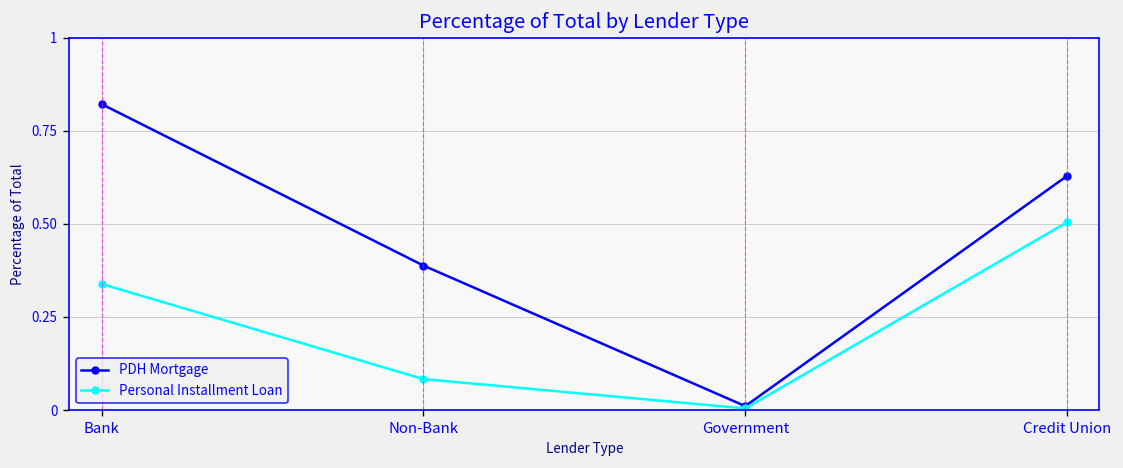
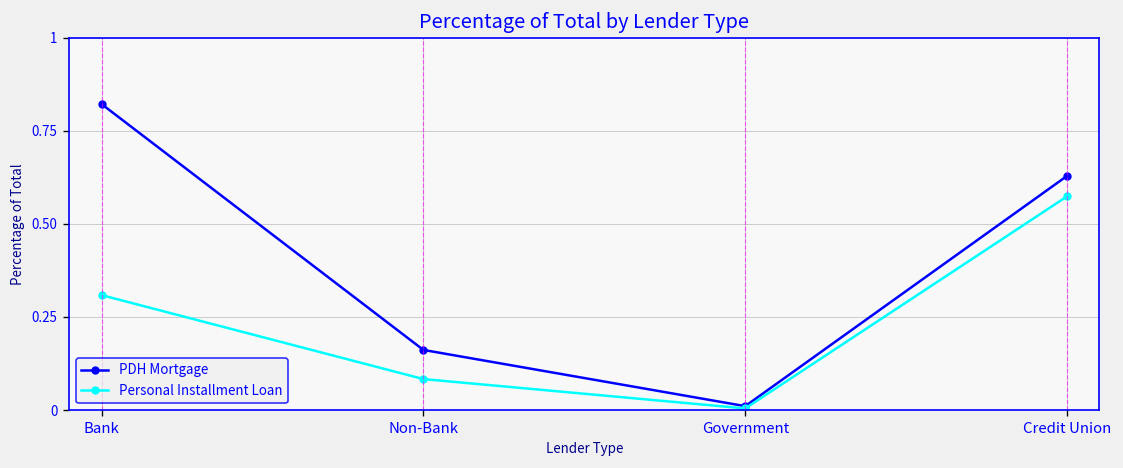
Personal Installment Loan, Bank: 0.34 -> 0.31
PDH Mortgage, Non-Bank: 0.39 -> 0.16
Personal Installment Loan, Credit Union: 0.50 -> 0.57
